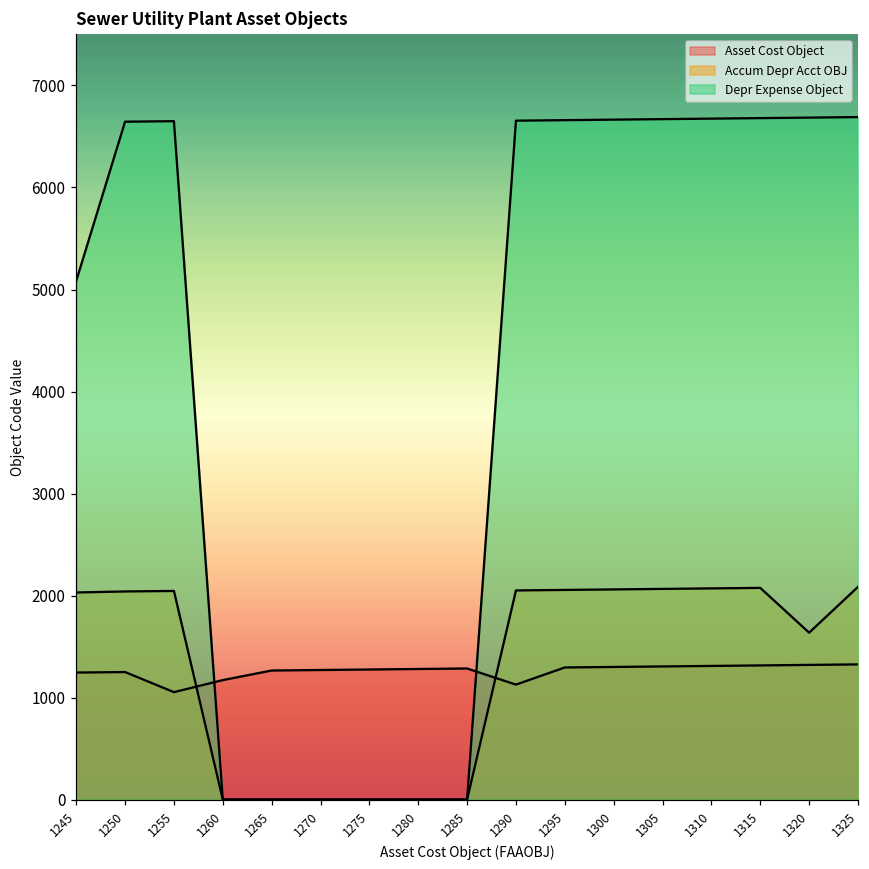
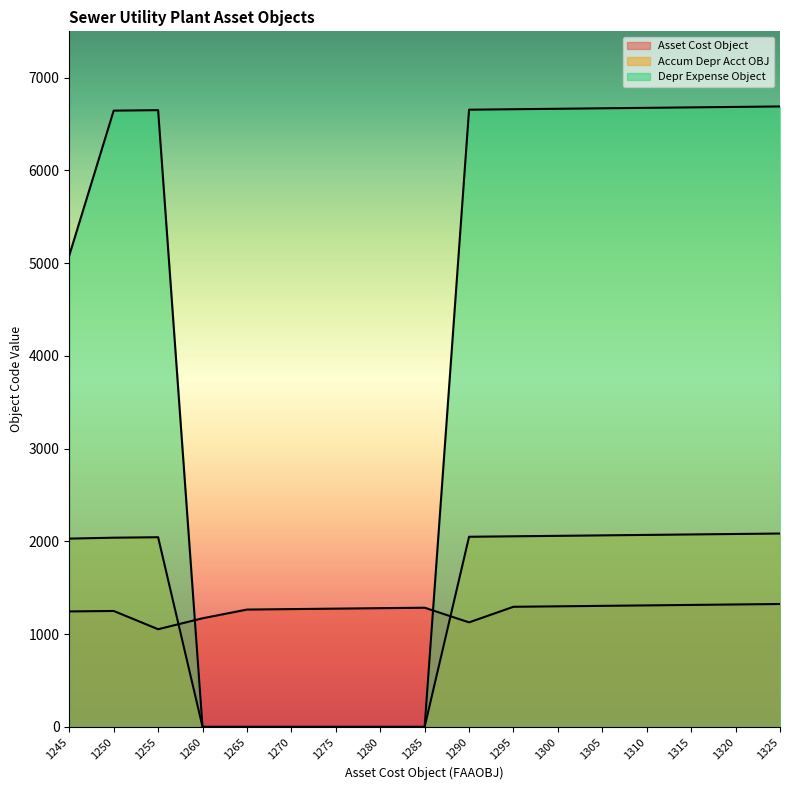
Accum Depr Acct OBJ, 1320: 1600 -> 2100
